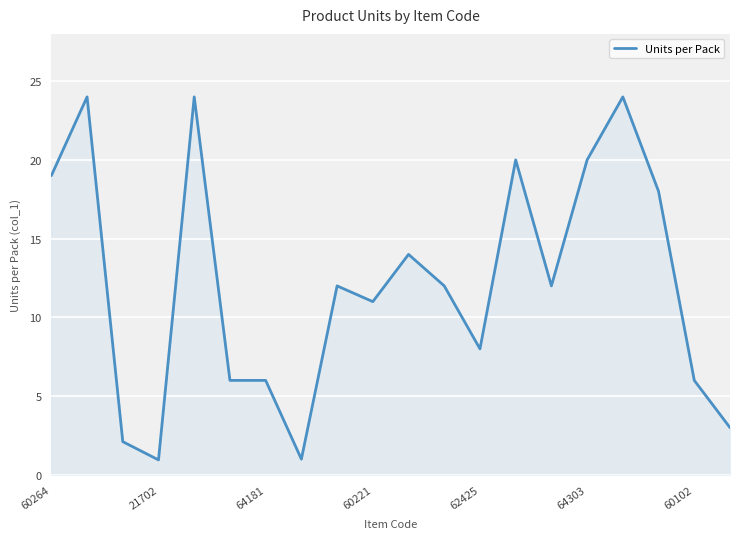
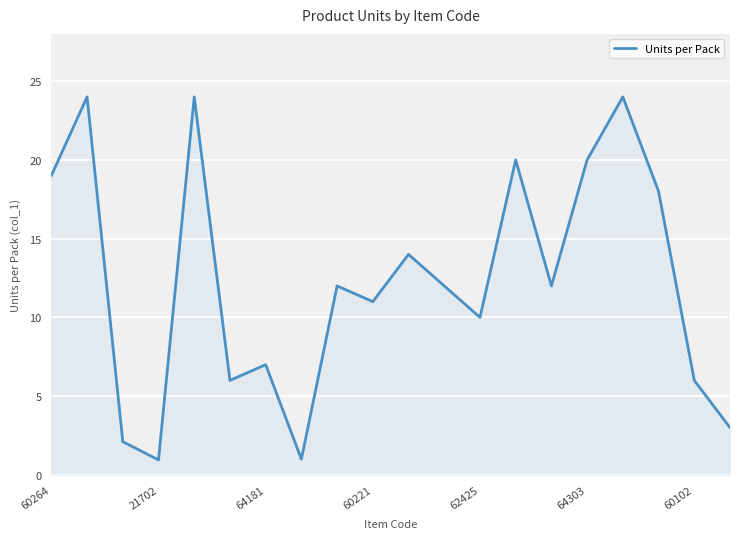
64181: 6 -> 7
62425: 8 -> 10
